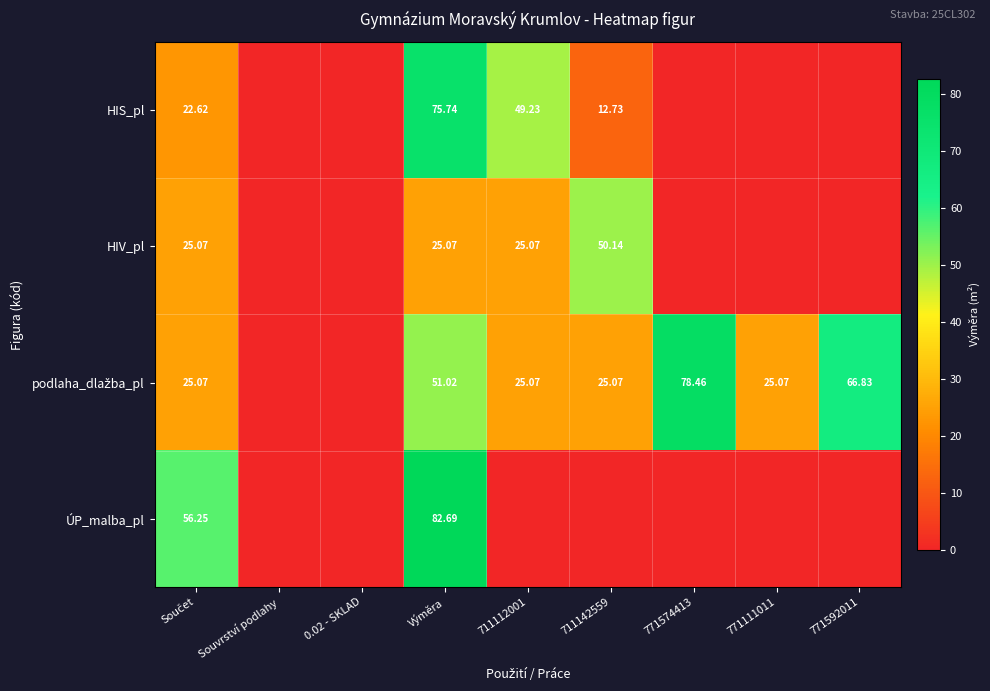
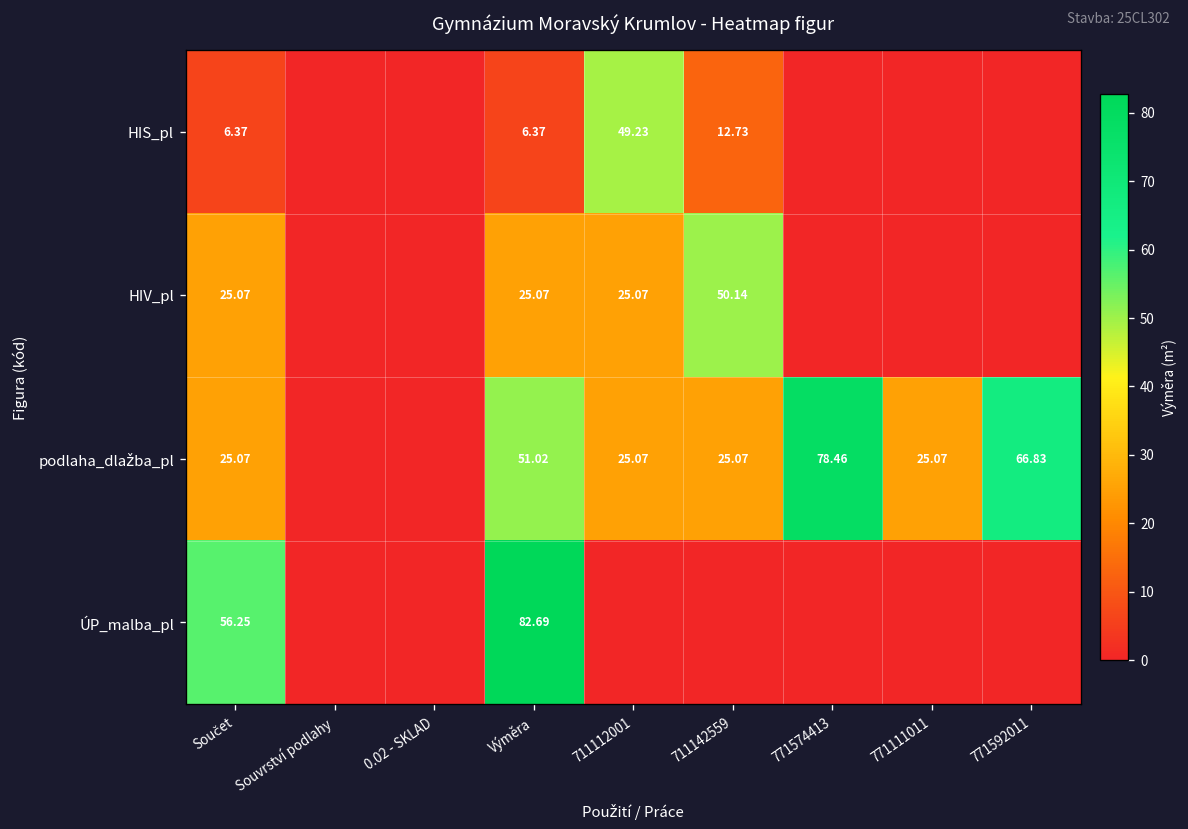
HIS_pl, Součet: 22.62 -> 6.37
HIS_pl, Výměra: 75.74 -> 6.37
